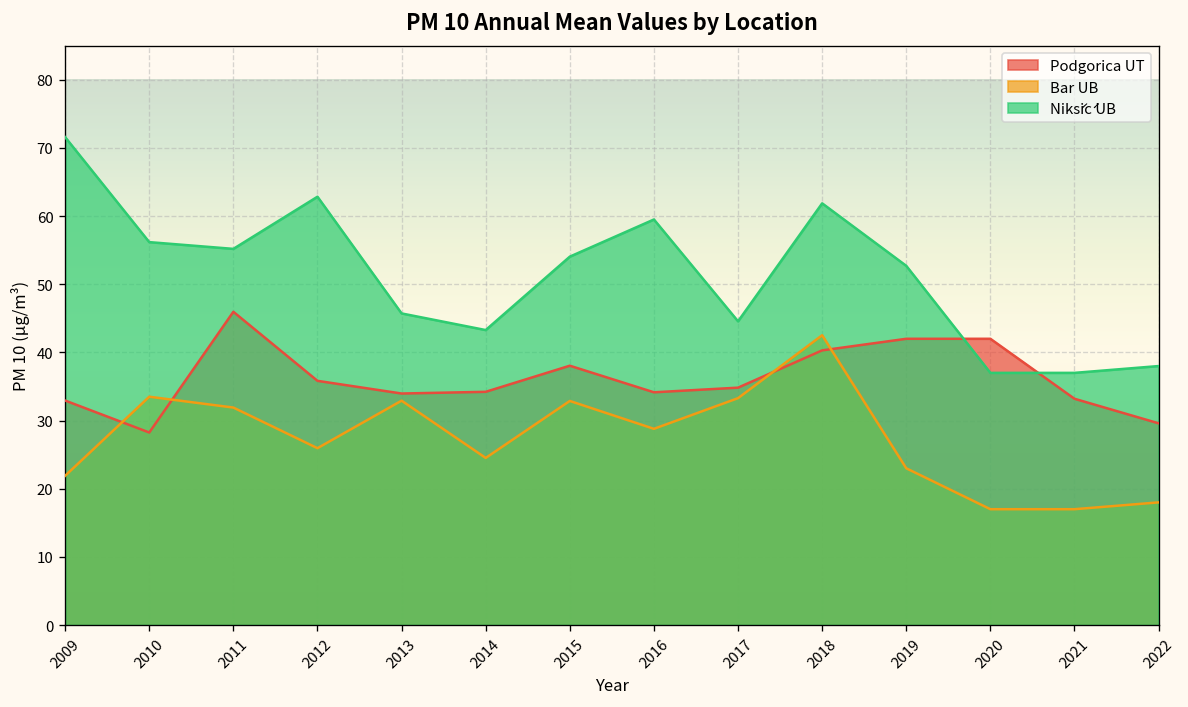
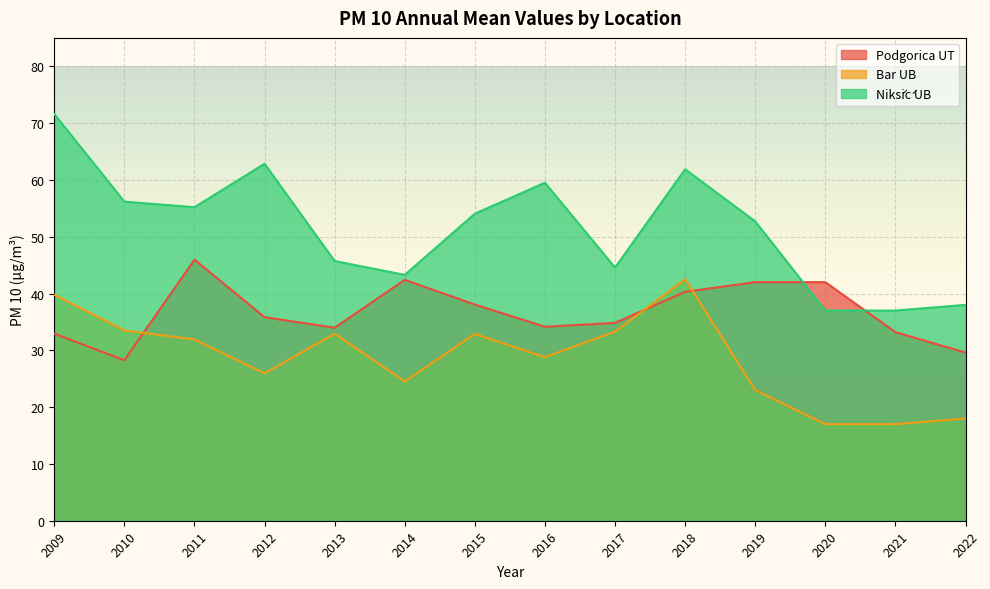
Bar UB, 2009: 22 -> 40
Podgorica UT, 2014: 34 -> 42
